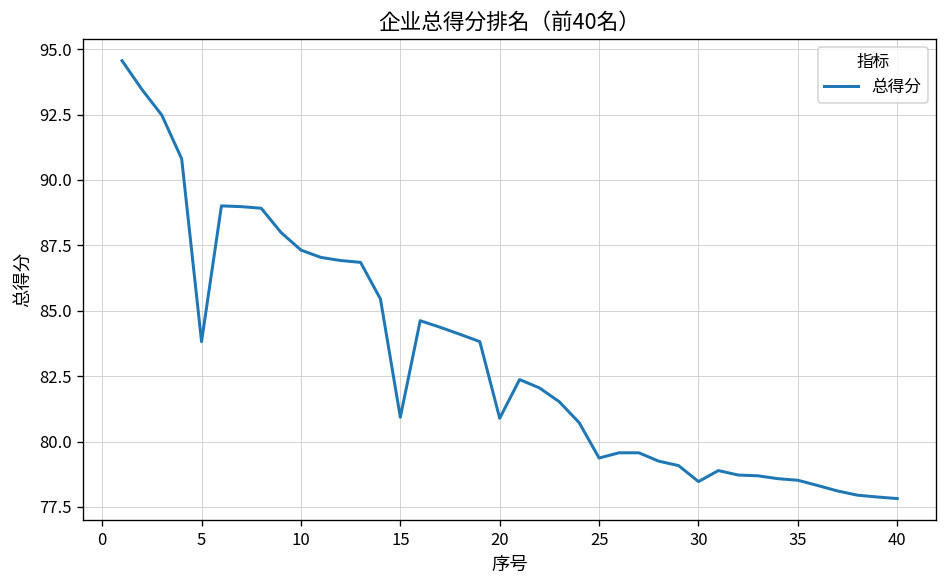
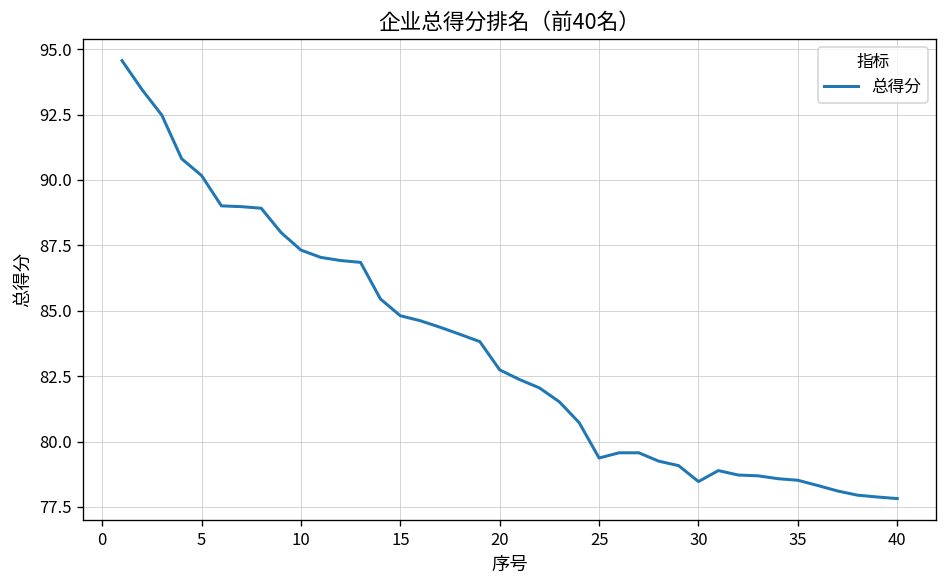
5: 83.8 -> 90.2
15: 80.9 -> 84.8
20: 80.9 -> 82.7
